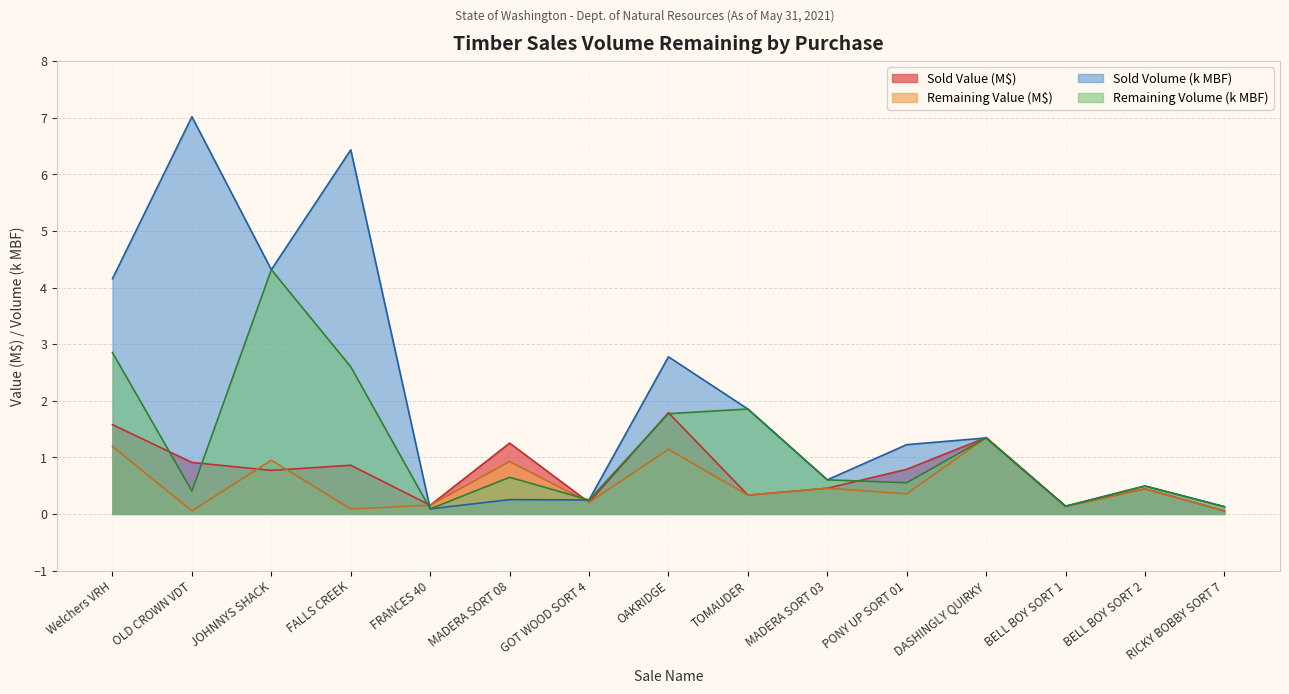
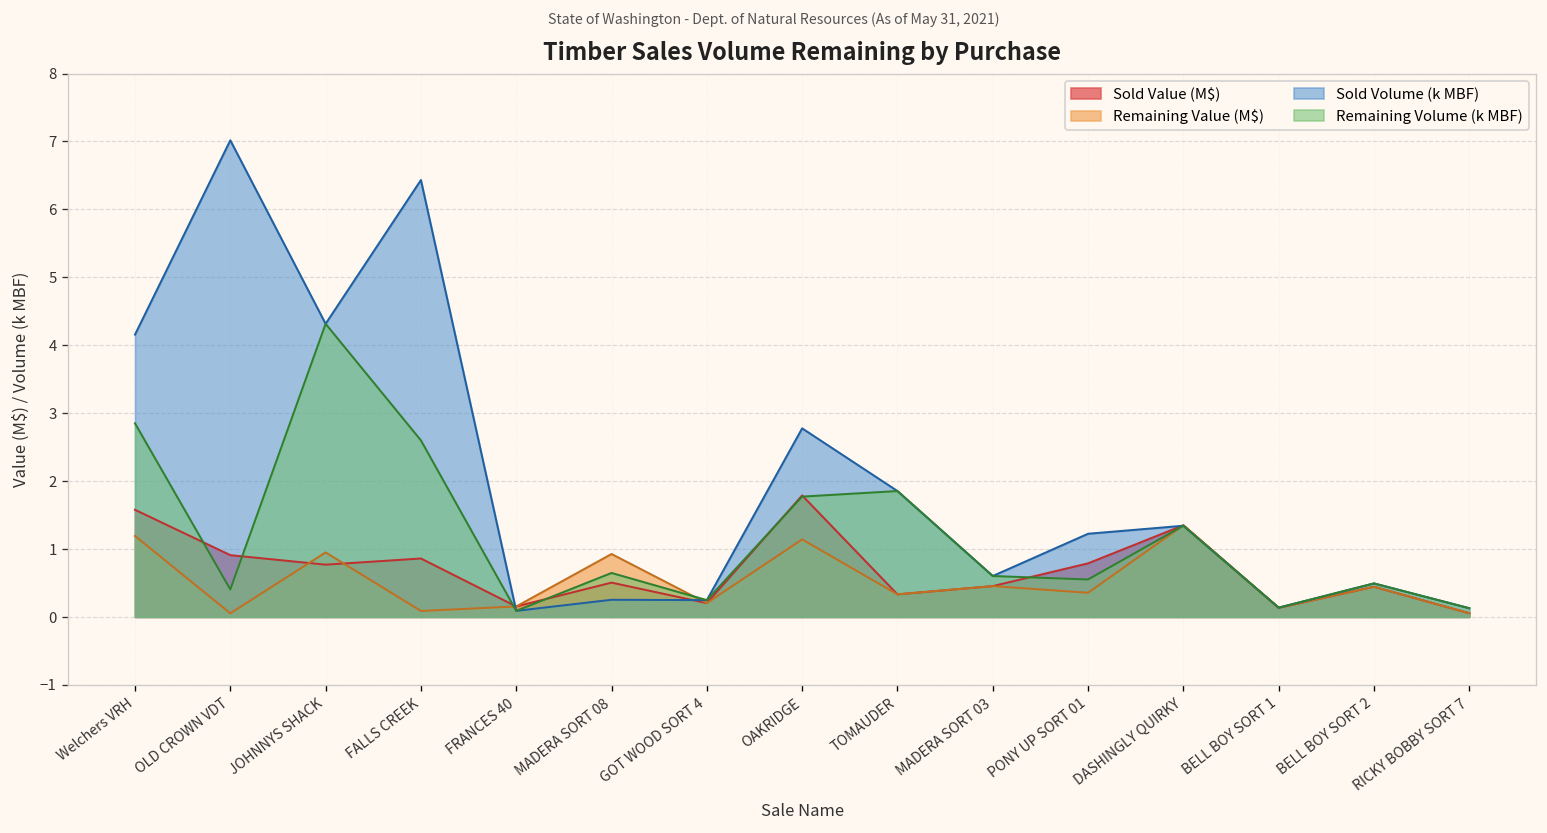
Sold Value (M$), MADERA SORT 08: 1.3 -> 0.5
